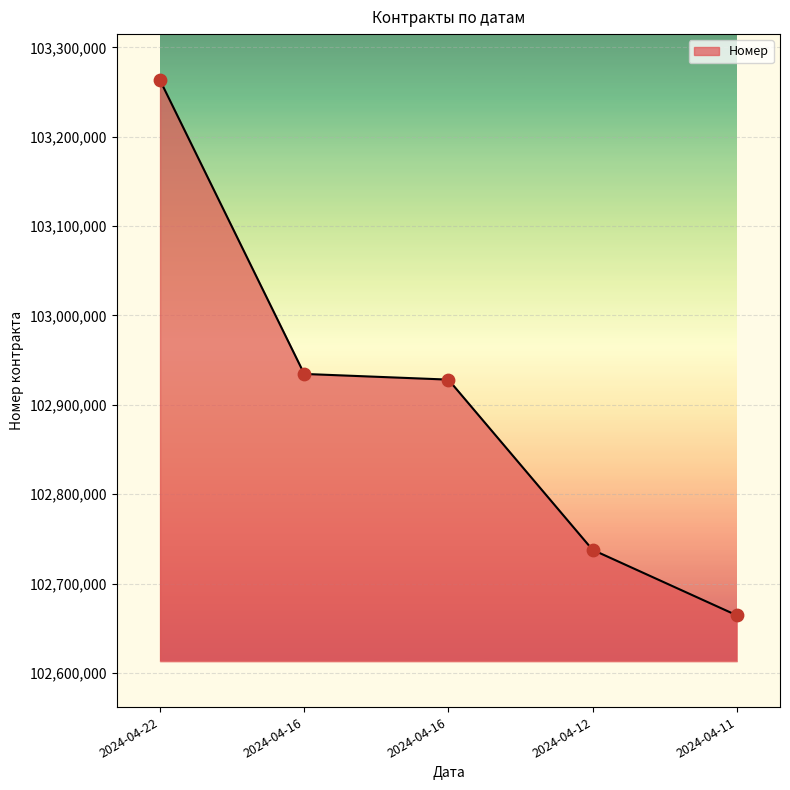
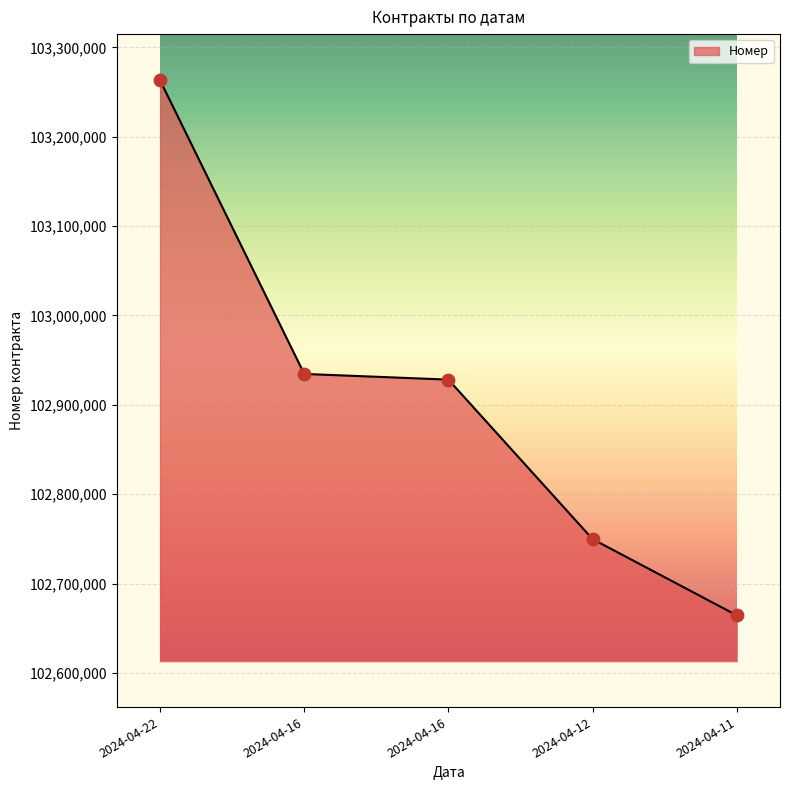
2024-04-12: 102,740,000 -> 102,750,000
